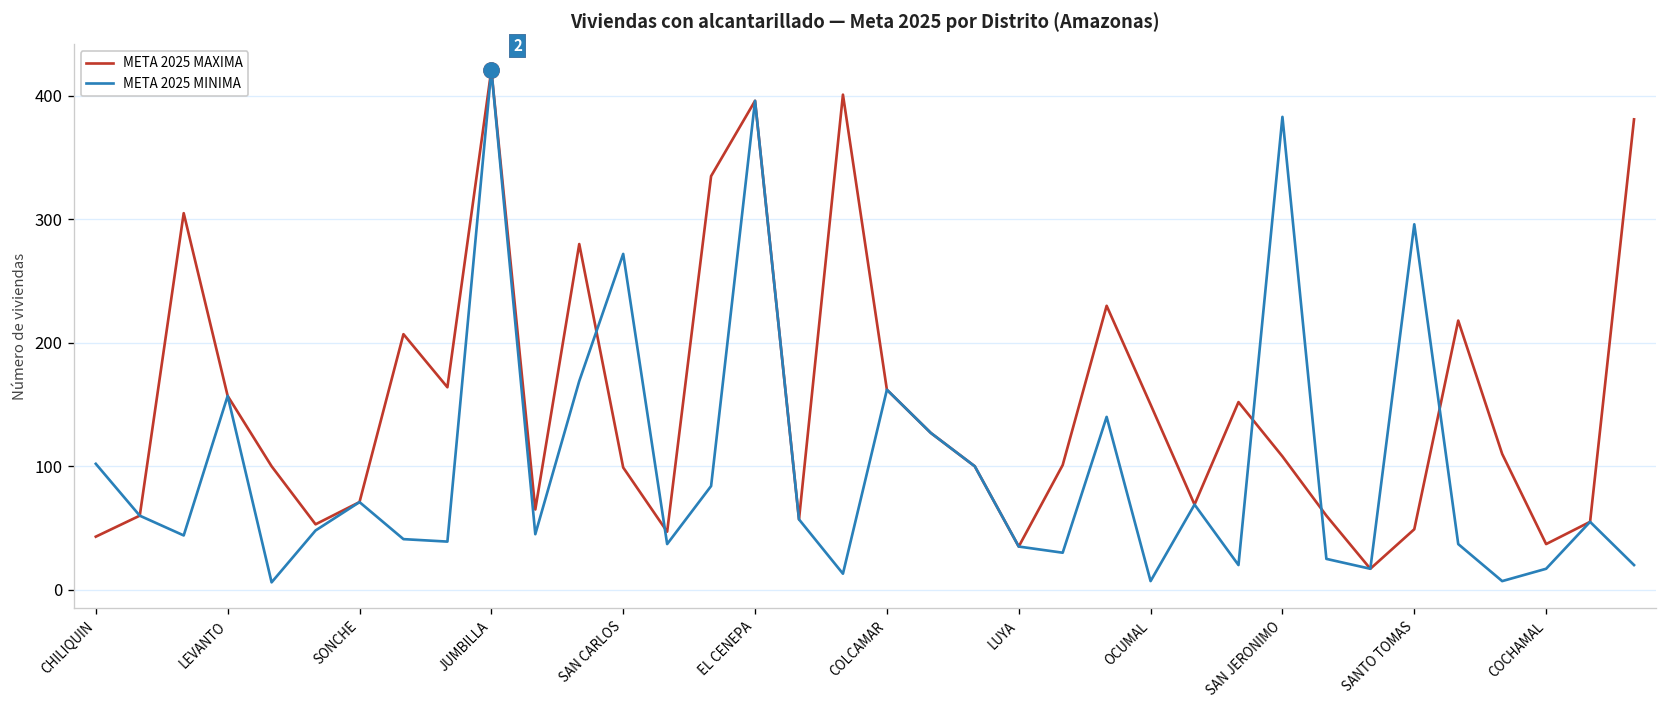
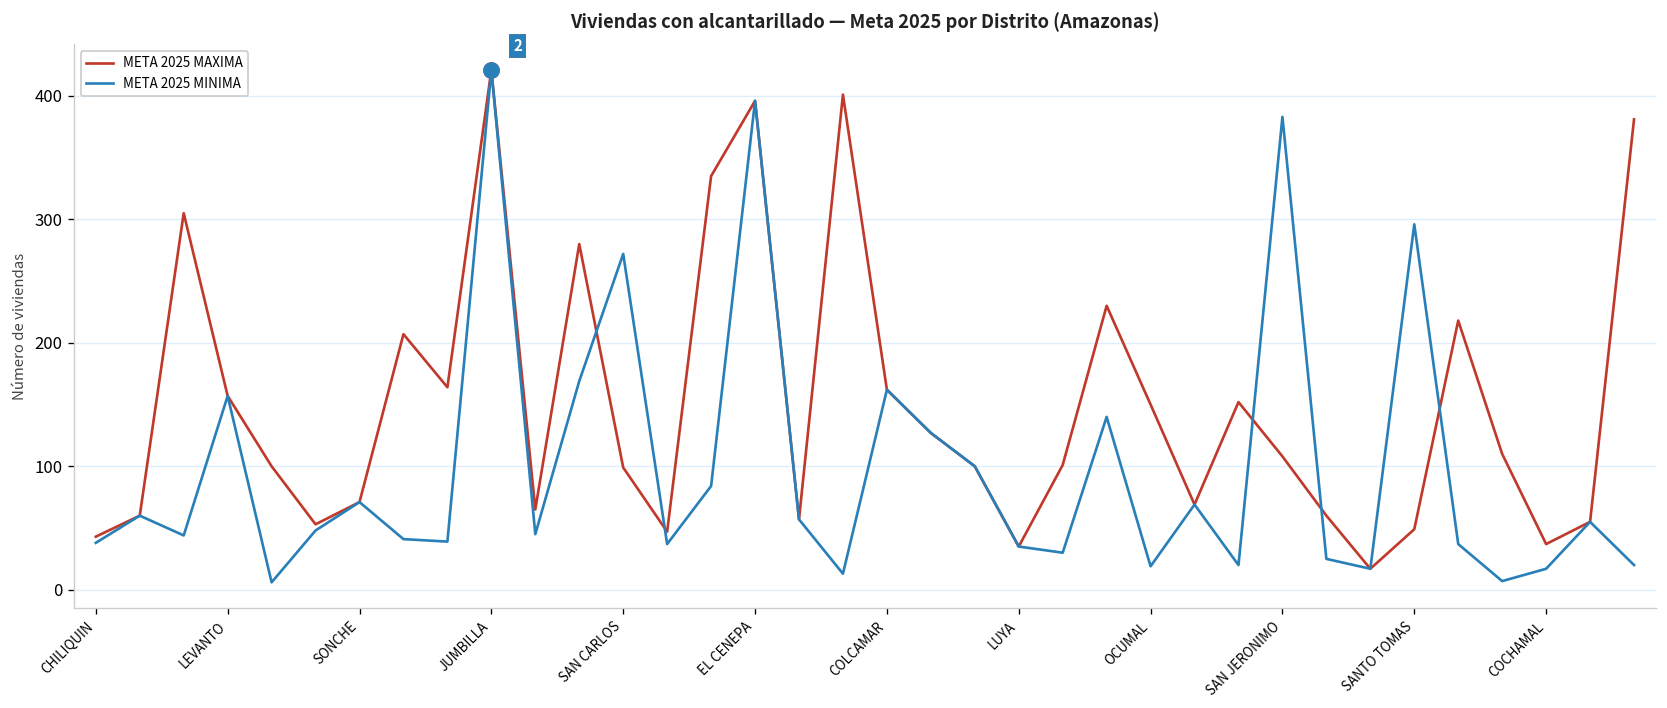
META 2025 MINIMA, CHILIQUIN: 102 -> 38
META 2025 MINIMA, OCUMAL: 7 -> 19
